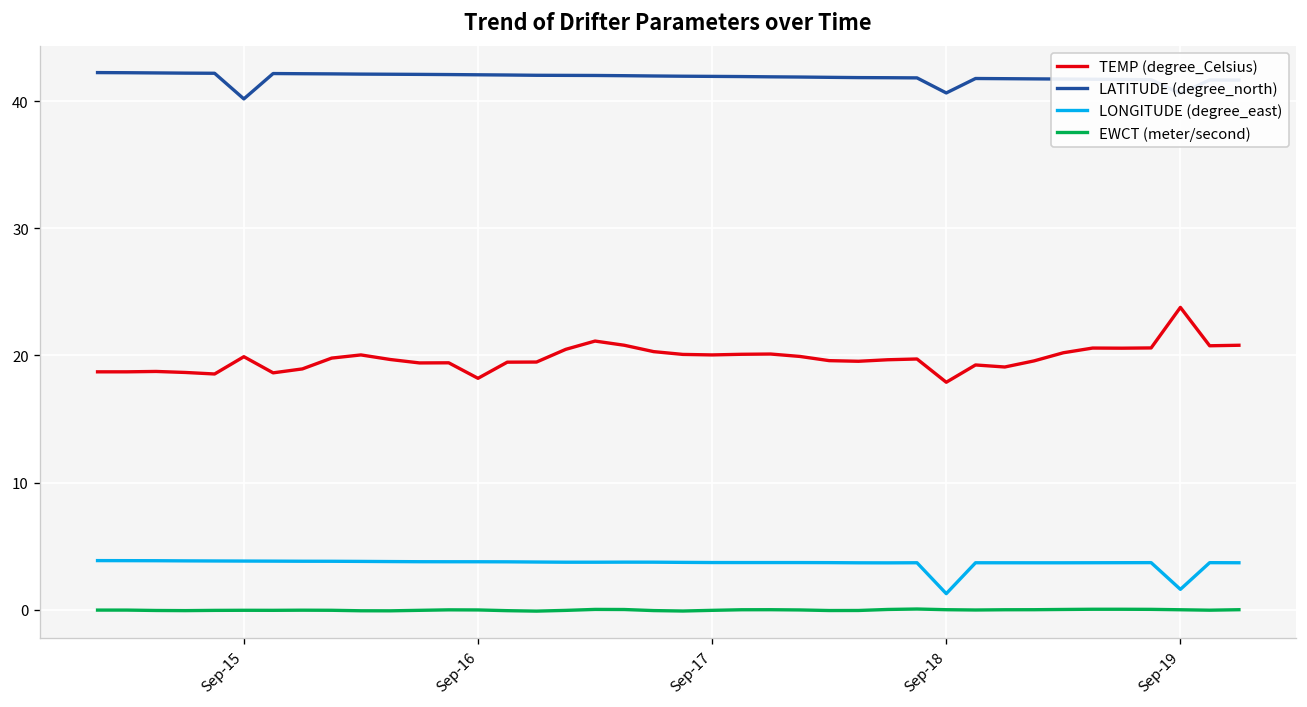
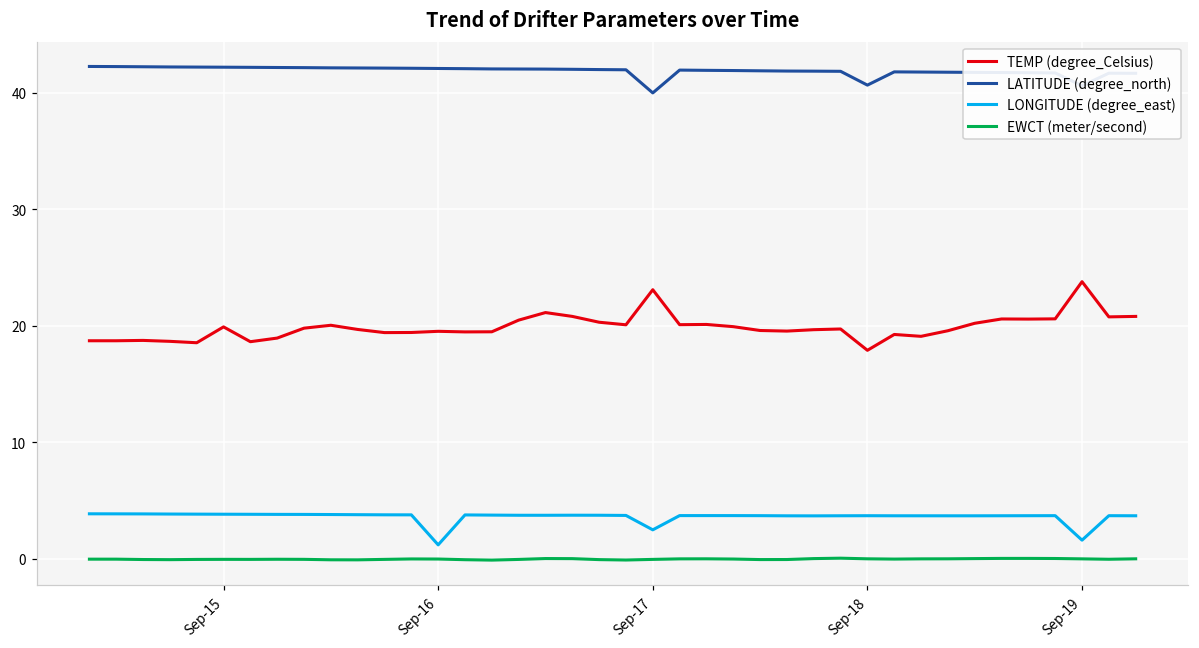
LATITUDE (degree_north), Sep-15: 40.2 -> 42.2
TEMP (degree_Celsius), Sep-16: 18.2 -> 19.5
LONGITUDE (degree_east), Sep-16: 3.8 -> 1.2
TEMP (degree_Celsius), Sep-17: 20.0 -> 23.1
LATITUDE (degree_north), Sep-17: 42.0 -> 40.0
LONGITUDE (degree_east), Sep-17: 3.7 -> 2.5
LONGITUDE (degree_east), Sep-18: 1.3 -> 3.7
